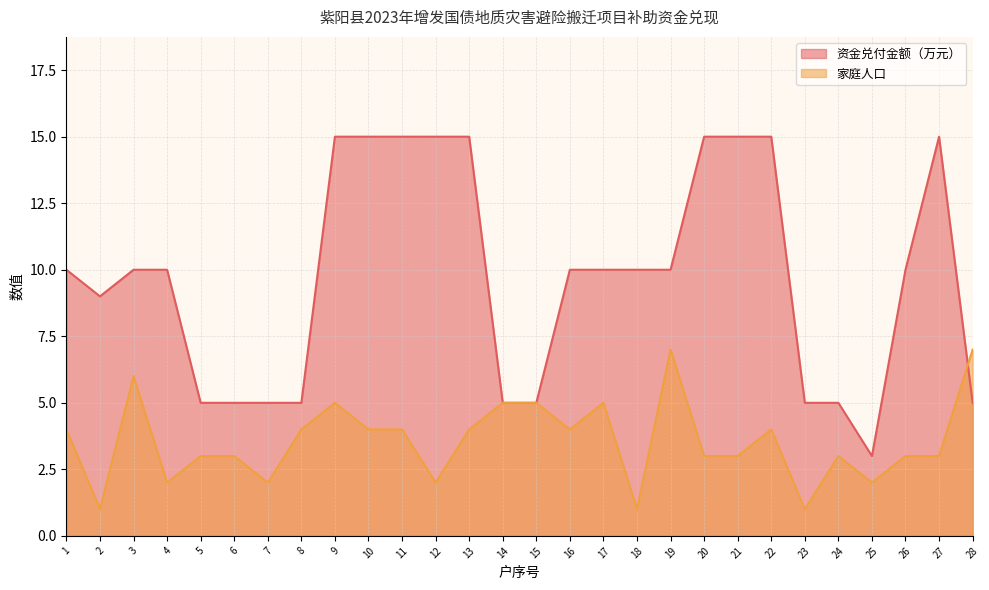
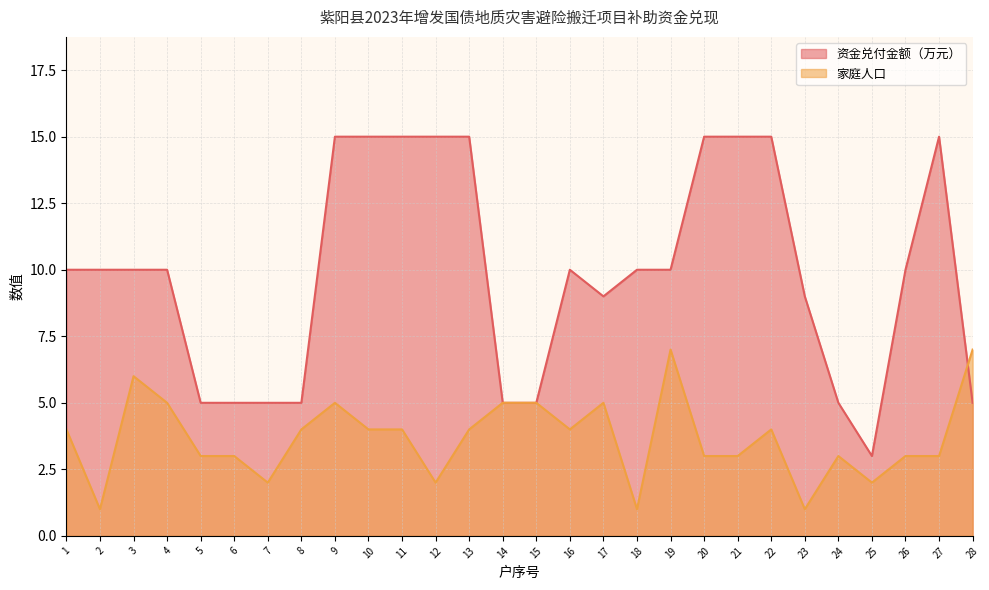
资金兑付金额（万元）, 2: 9 -> 10
家庭人口, 4: 2 -> 5
资金兑付金额（万元）, 17: 10 -> 9
资金兑付金额（万元）, 23: 5 -> 9
